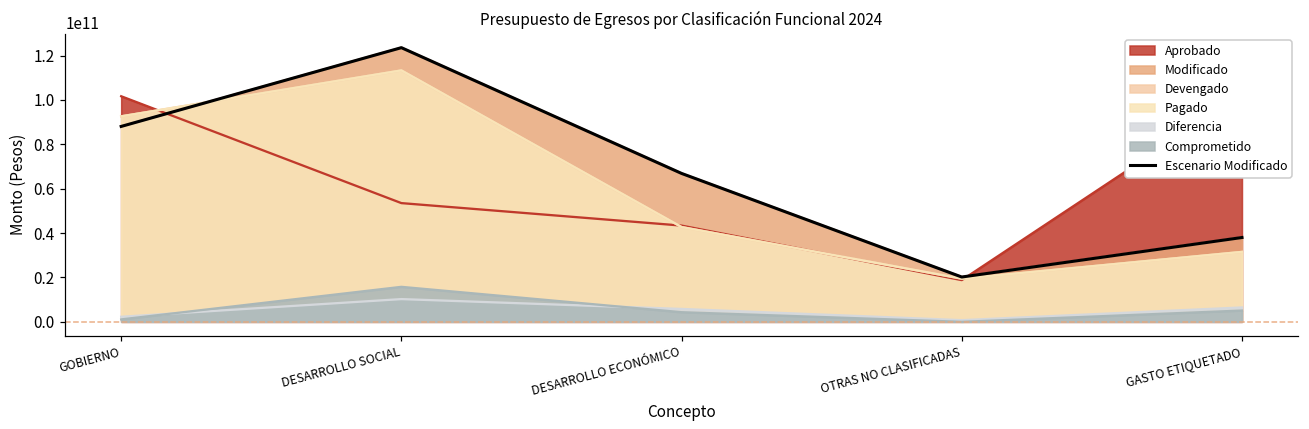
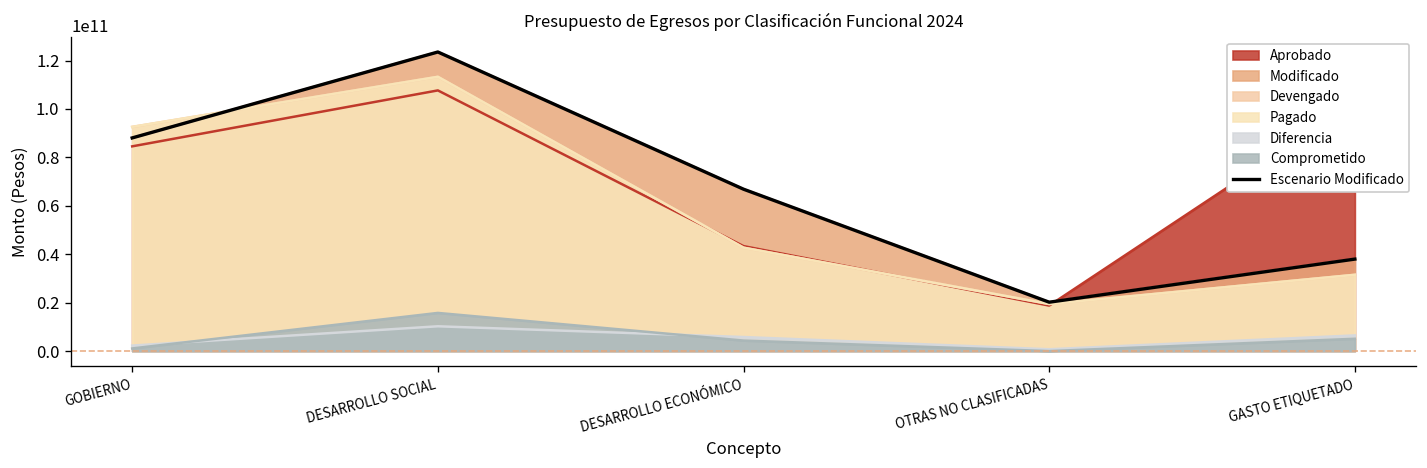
Aprobado, GOBIERNO: 102000000000 -> 85000000000
Aprobado, DESARROLLO SOCIAL: 53000000000 -> 108000000000
